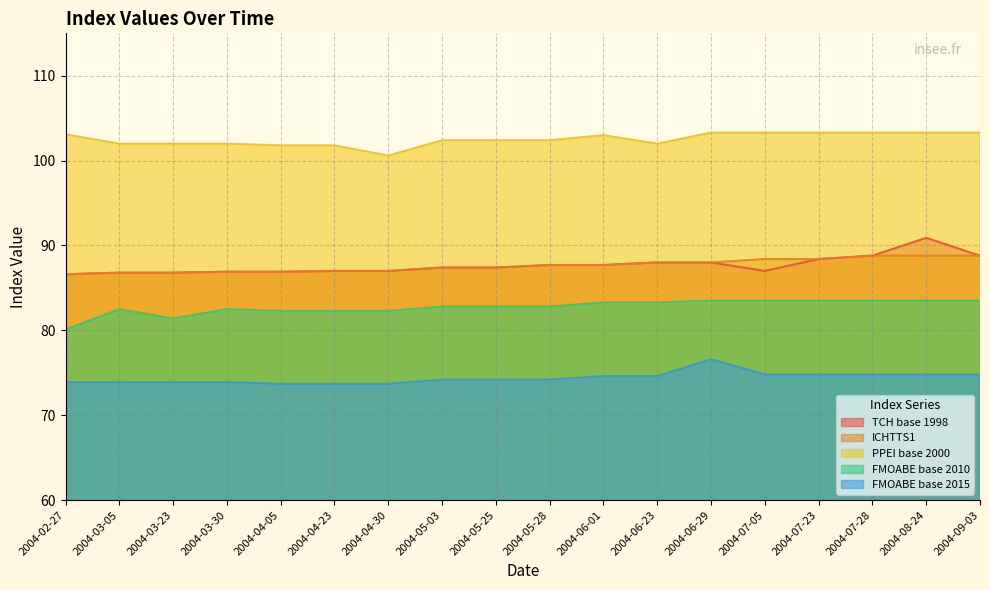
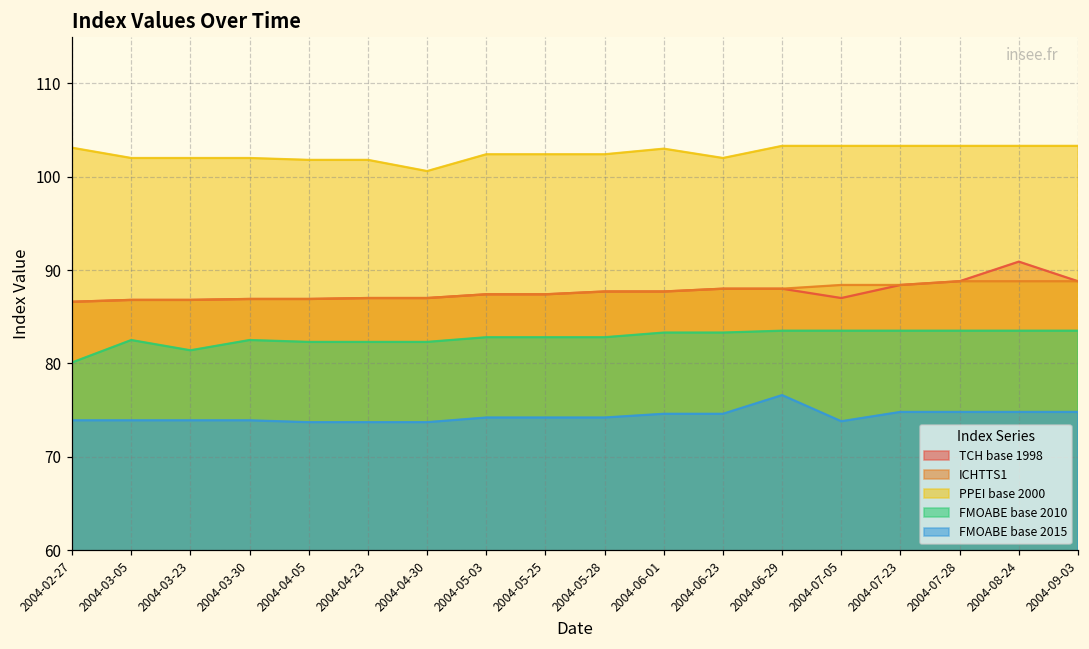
FMOABE base 2015, 2004-07-05: 75 -> 74
